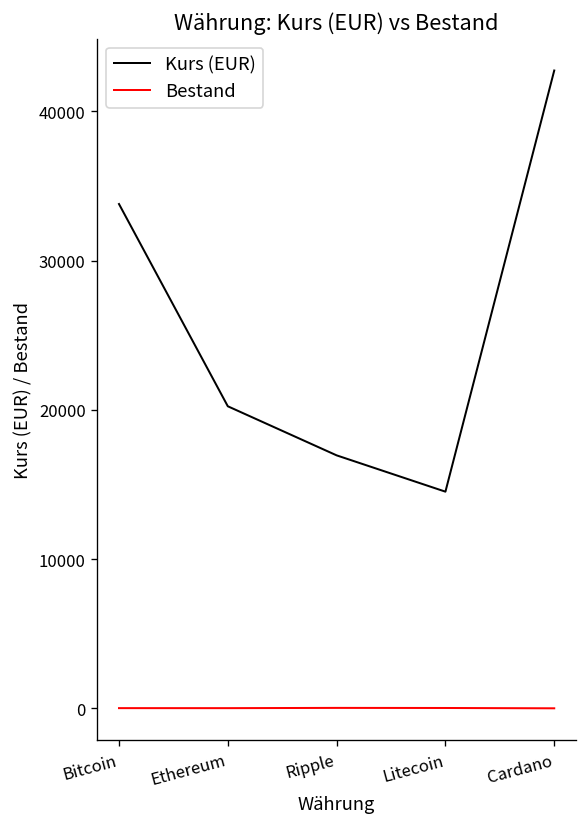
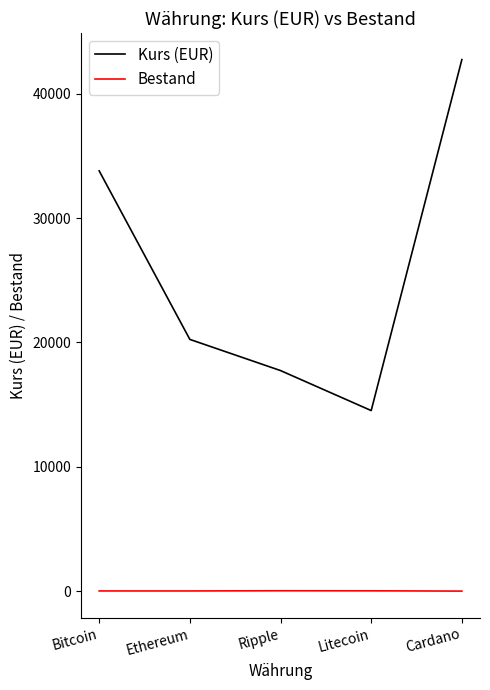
Kurs (EUR), Ripple: 17000 -> 17700
